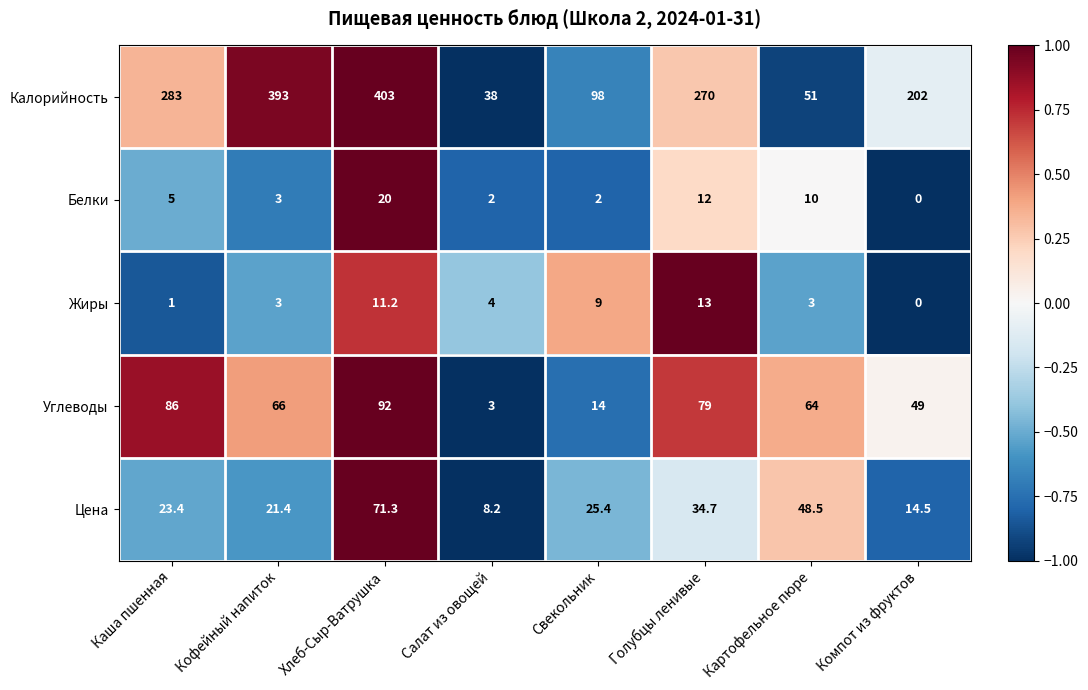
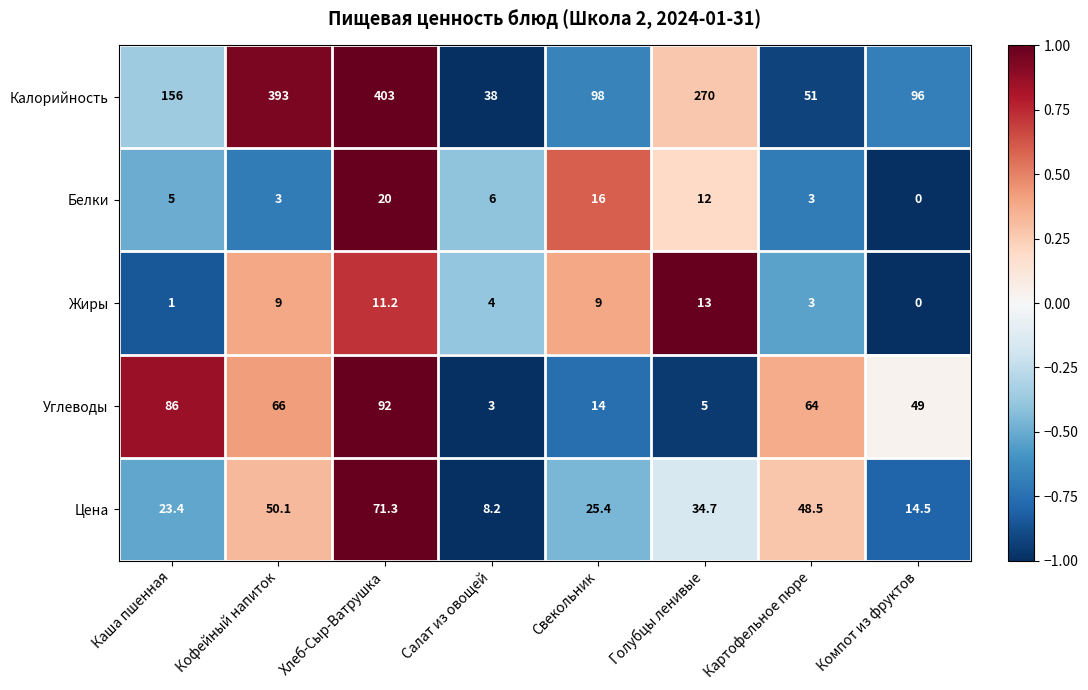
Калорийность, Каша пшенная: 283 -> 156
Калорийность, Компот из фруктов: 202 -> 96
Белки, Салат из овощей: 2 -> 6
Белки, Свекольник: 2 -> 16
Белки, Картофельное пюре: 10 -> 3
Жиры, Кофейный напиток: 3 -> 9
Углеводы, Голубцы ленивые: 79 -> 5
Цена, Кофейный напиток: 21.4 -> 50.1
